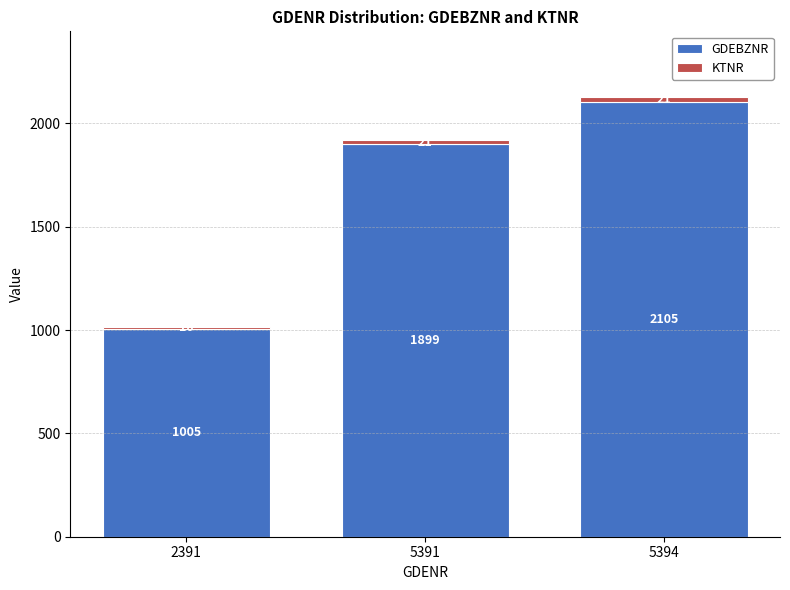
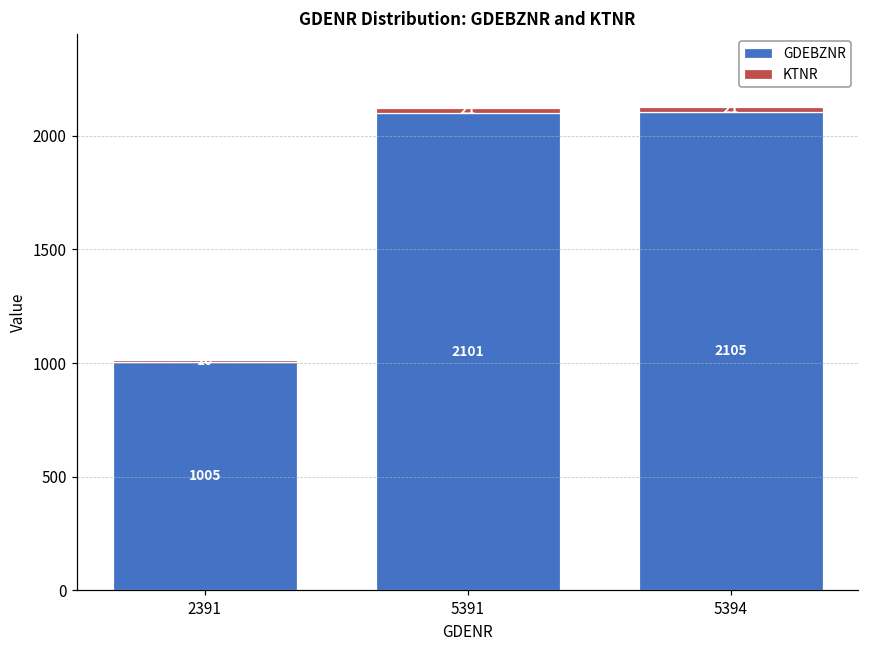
GDEBZNR, 5391: 1899 -> 2101
